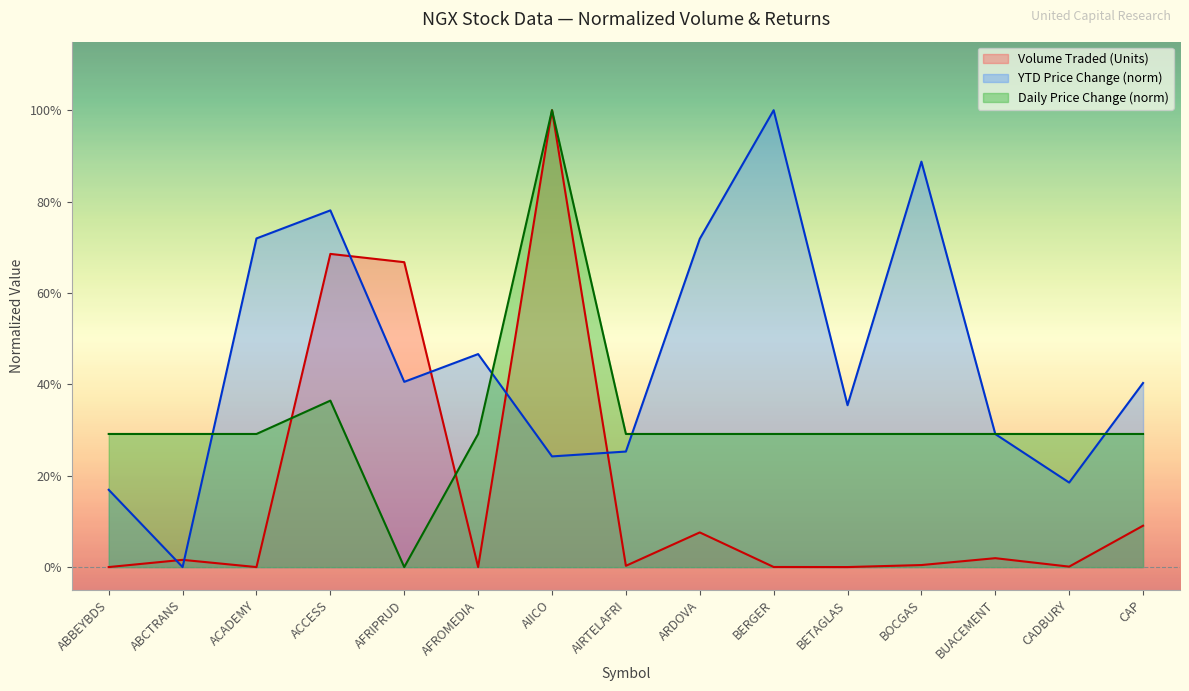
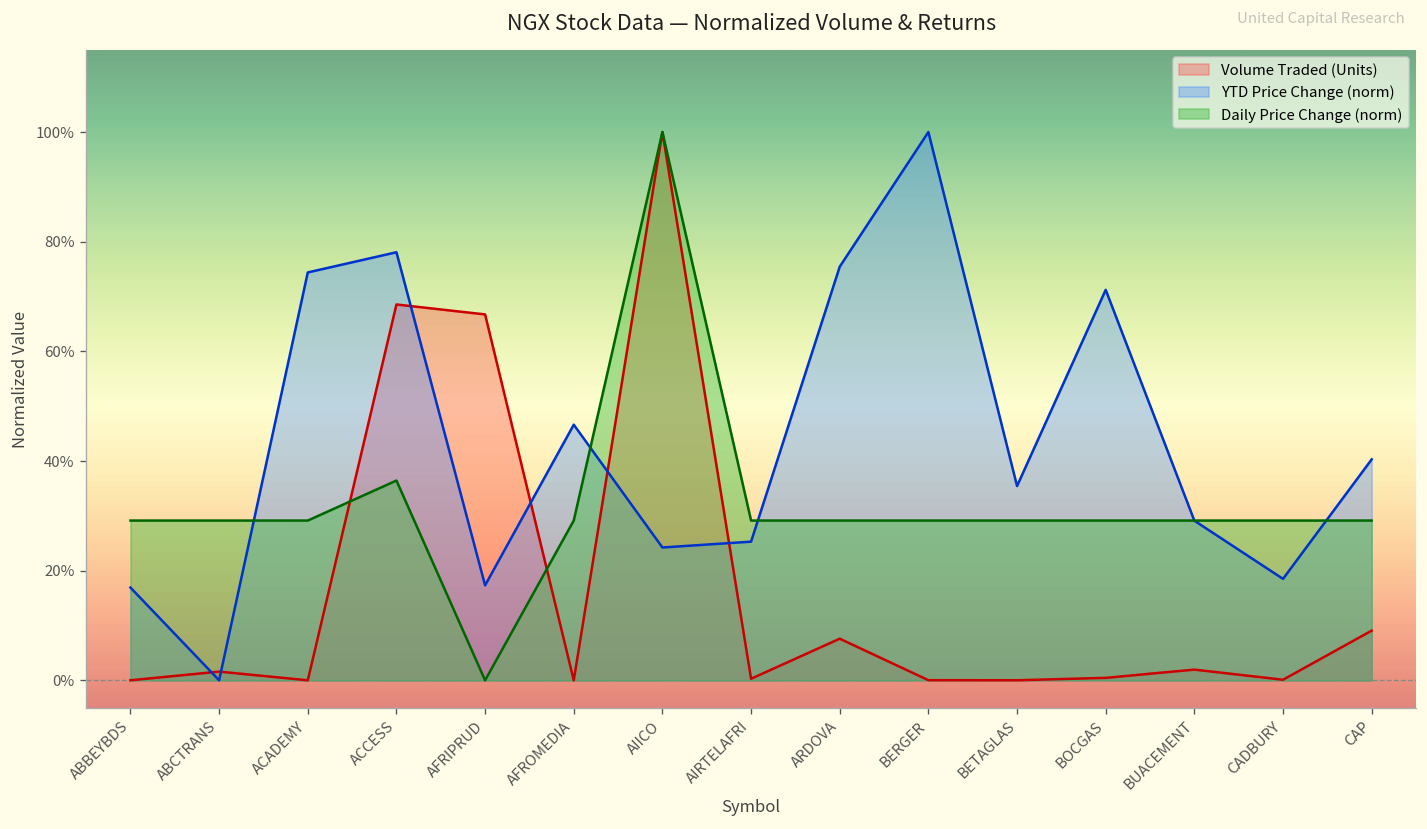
YTD Price Change (norm), ACADEMY: 72% -> 74%
YTD Price Change (norm), AFRIPRUD: 41% -> 17%
YTD Price Change (norm), ARDOVA: 72% -> 75%
YTD Price Change (norm), BOCGAS: 89% -> 71%
